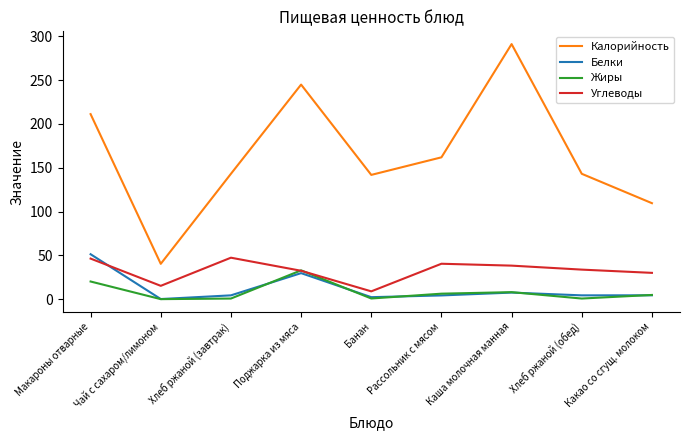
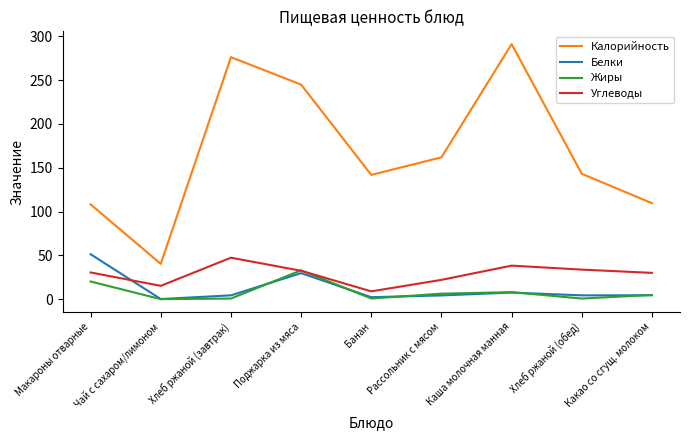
Калорийность, Макароны отварные: 210 -> 110
Углеводы, Макароны отварные: 50 -> 30
Калорийность, Хлеб ржаной (завтрак): 140 -> 280
Углеводы, Рассольник с мясом: 40 -> 20
